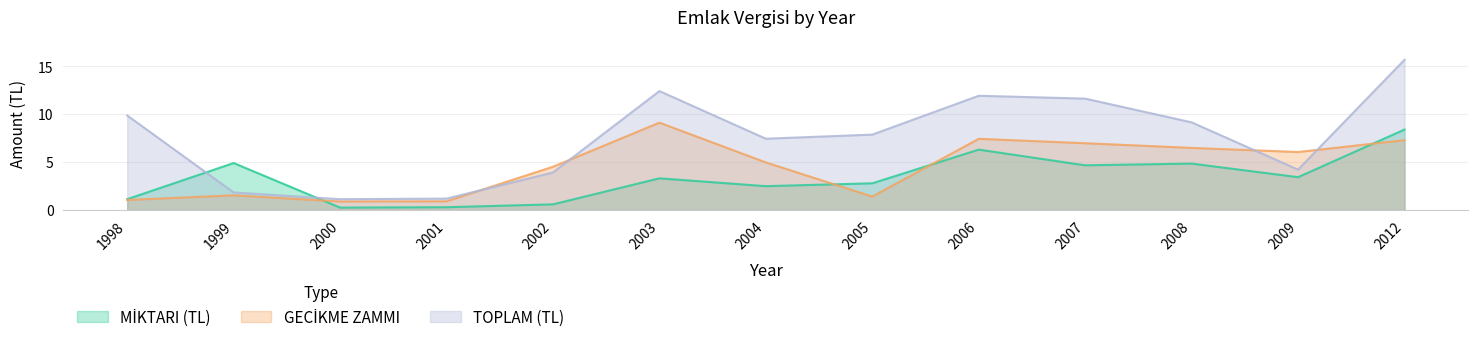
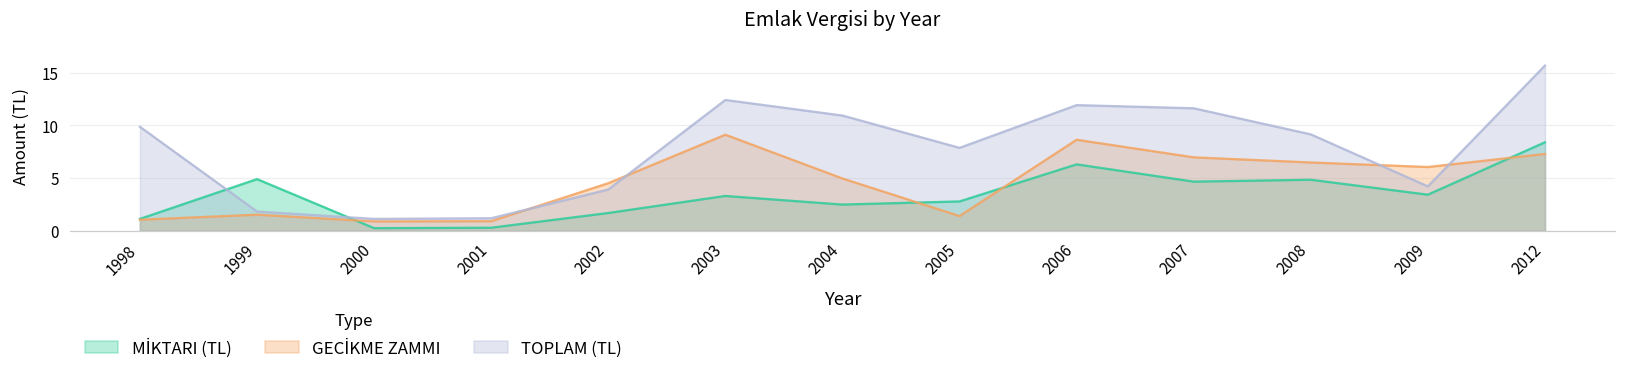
MİKTARI (TL), 2002: 1 -> 2
TOPLAM (TL), 2004: 7 -> 11
GECİKME ZAMMI, 2006: 7 -> 9
